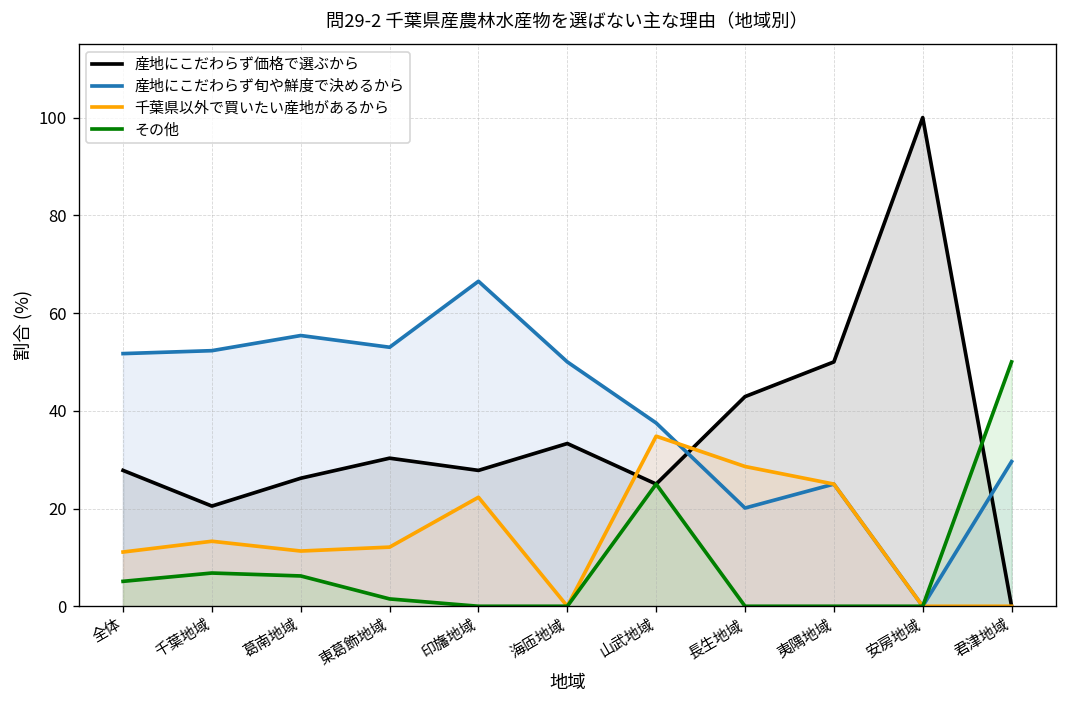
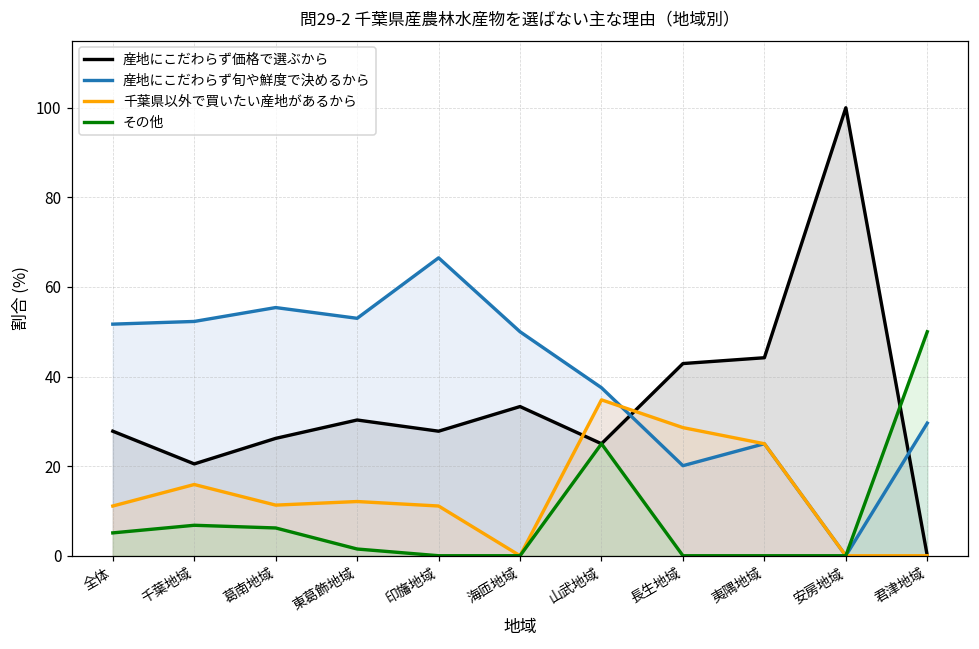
千葉県以外で買いたい産地があるから, 千葉地域: 13 -> 16
千葉県以外で買いたい産地があるから, 印旛地域: 22 -> 11
産地にこだわらず価格で選ぶから, 夷隅地域: 50 -> 44
